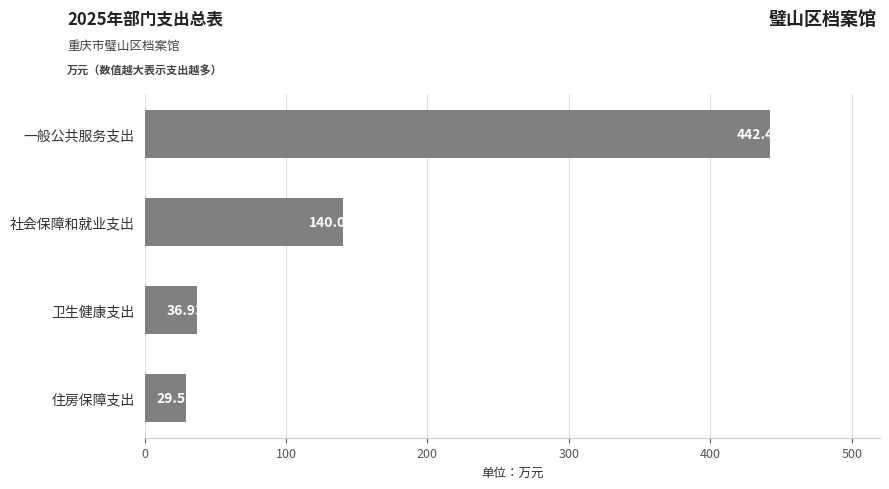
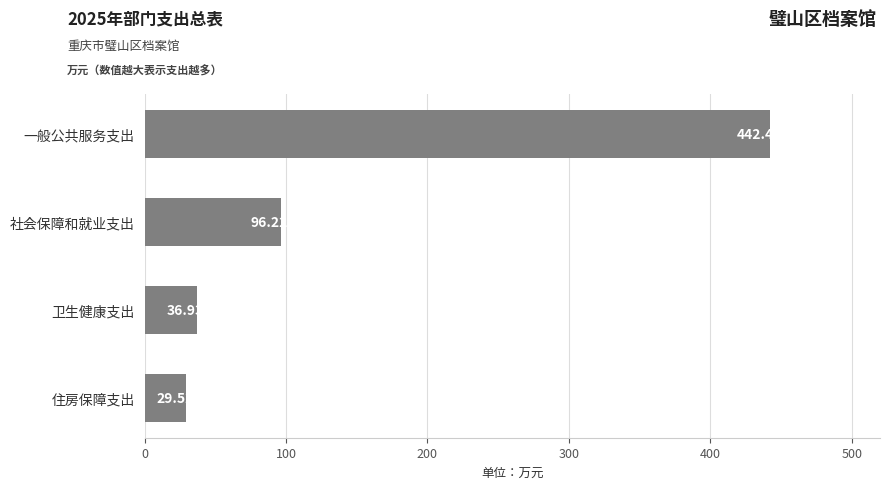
社会保障和就业支出: 140.08 -> 96.22
